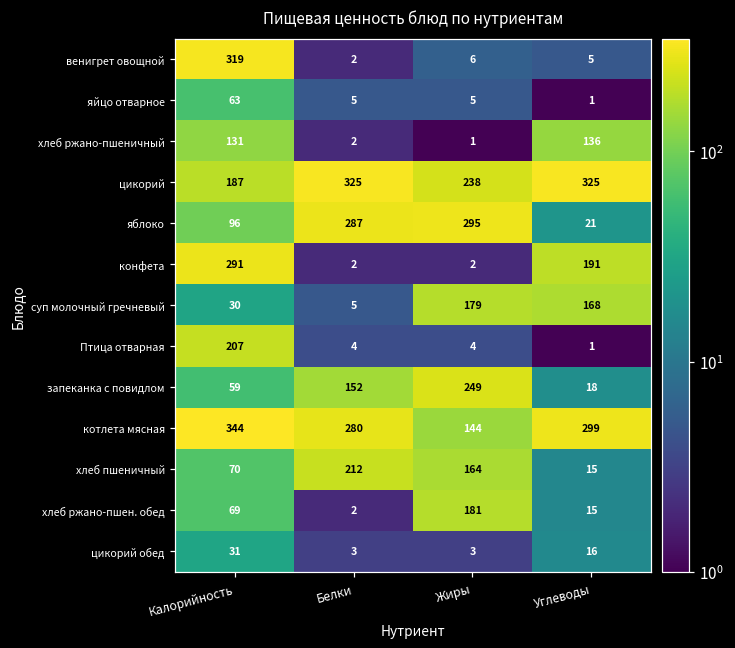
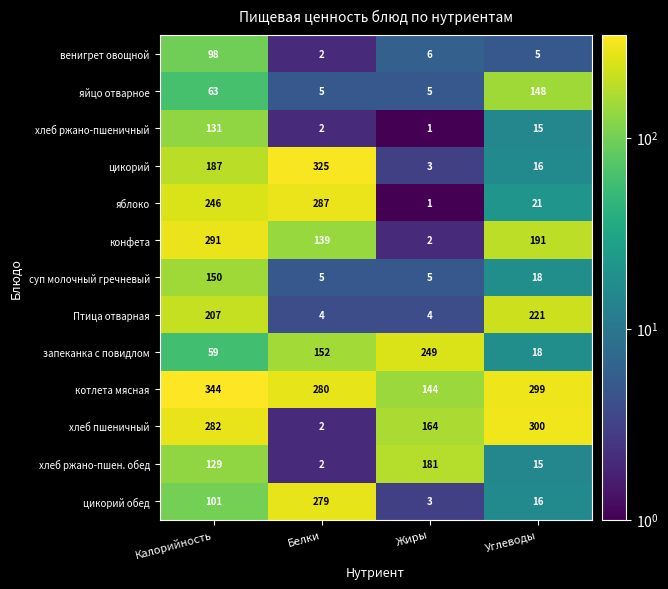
венигрет овощной, Калорийность: 319 -> 98
яйцо отварное, Углеводы: 1 -> 148
хлеб ржано-пшеничный, Углеводы: 136 -> 15
цикорий, Жиры: 238 -> 3
цикорий, Углеводы: 325 -> 16
яблоко, Калорийность: 96 -> 246
яблоко, Жиры: 295 -> 1
конфета, Белки: 2 -> 139
суп молочный гречневый, Калорийность: 30 -> 150
суп молочный гречневый, Жиры: 179 -> 5
суп молочный гречневый, Углеводы: 168 -> 18
Птица отварная, Углеводы: 1 -> 221
хлеб пшеничный, Калорийность: 70 -> 282
хлеб пшеничный, Белки: 212 -> 2
хлеб пшеничный, Углеводы: 15 -> 300
хлеб ржано-пшен. обед, Калорийность: 69 -> 129
цикорий обед, Калорийность: 31 -> 101
цикорий обед, Белки: 3 -> 279
